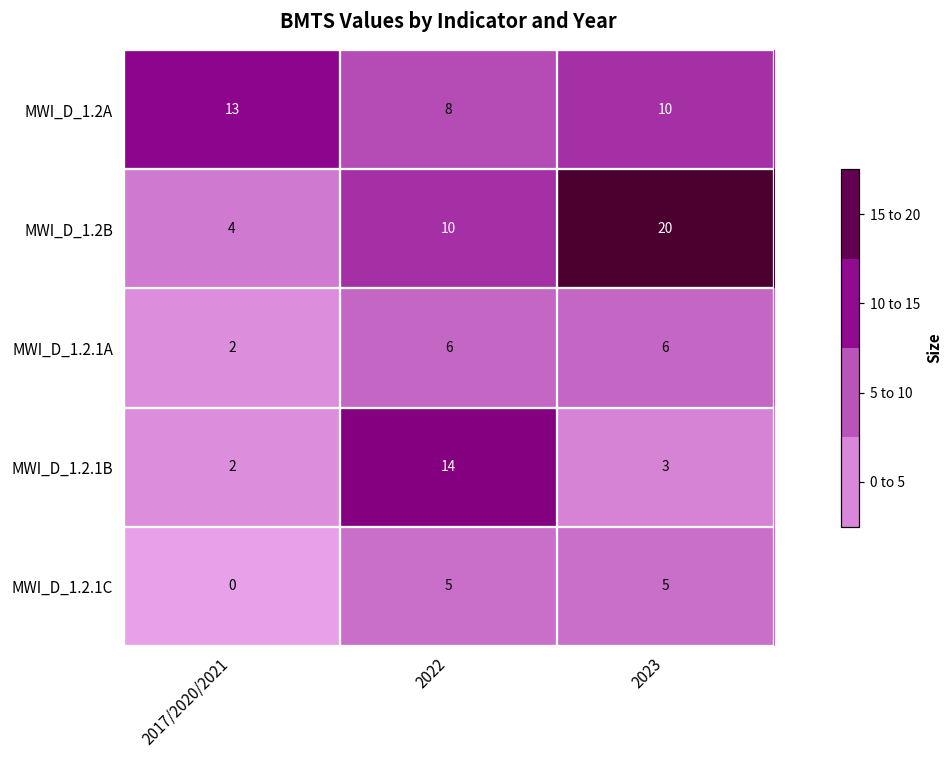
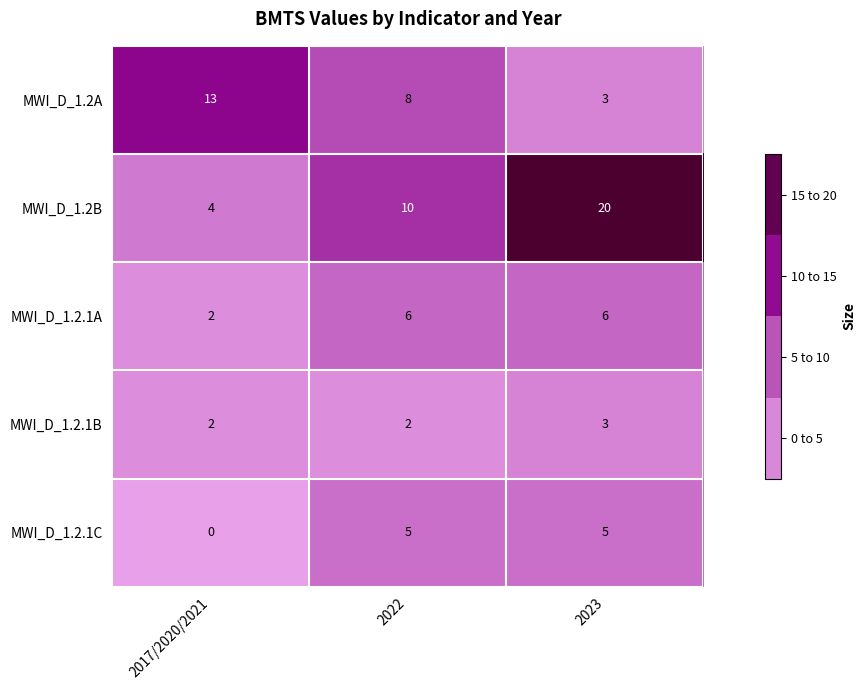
MWI_D_1.2A, 2023: 10 -> 3
MWI_D_1.2.1B, 2022: 14 -> 2
